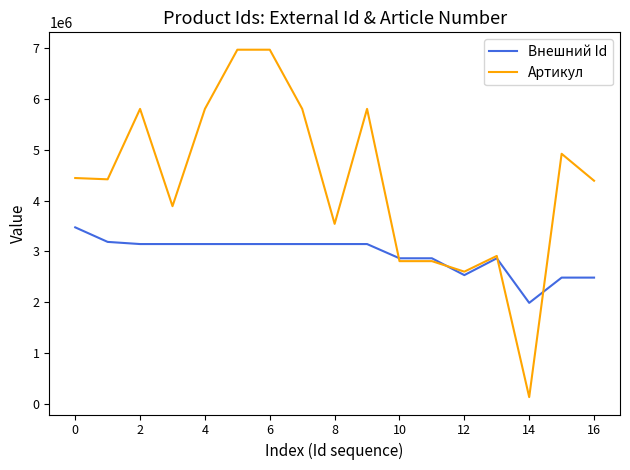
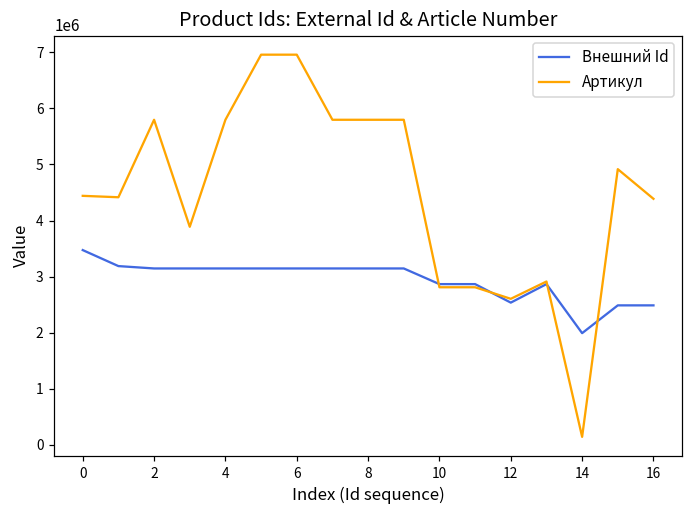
Артикул, 8: 3500000 -> 5800000
